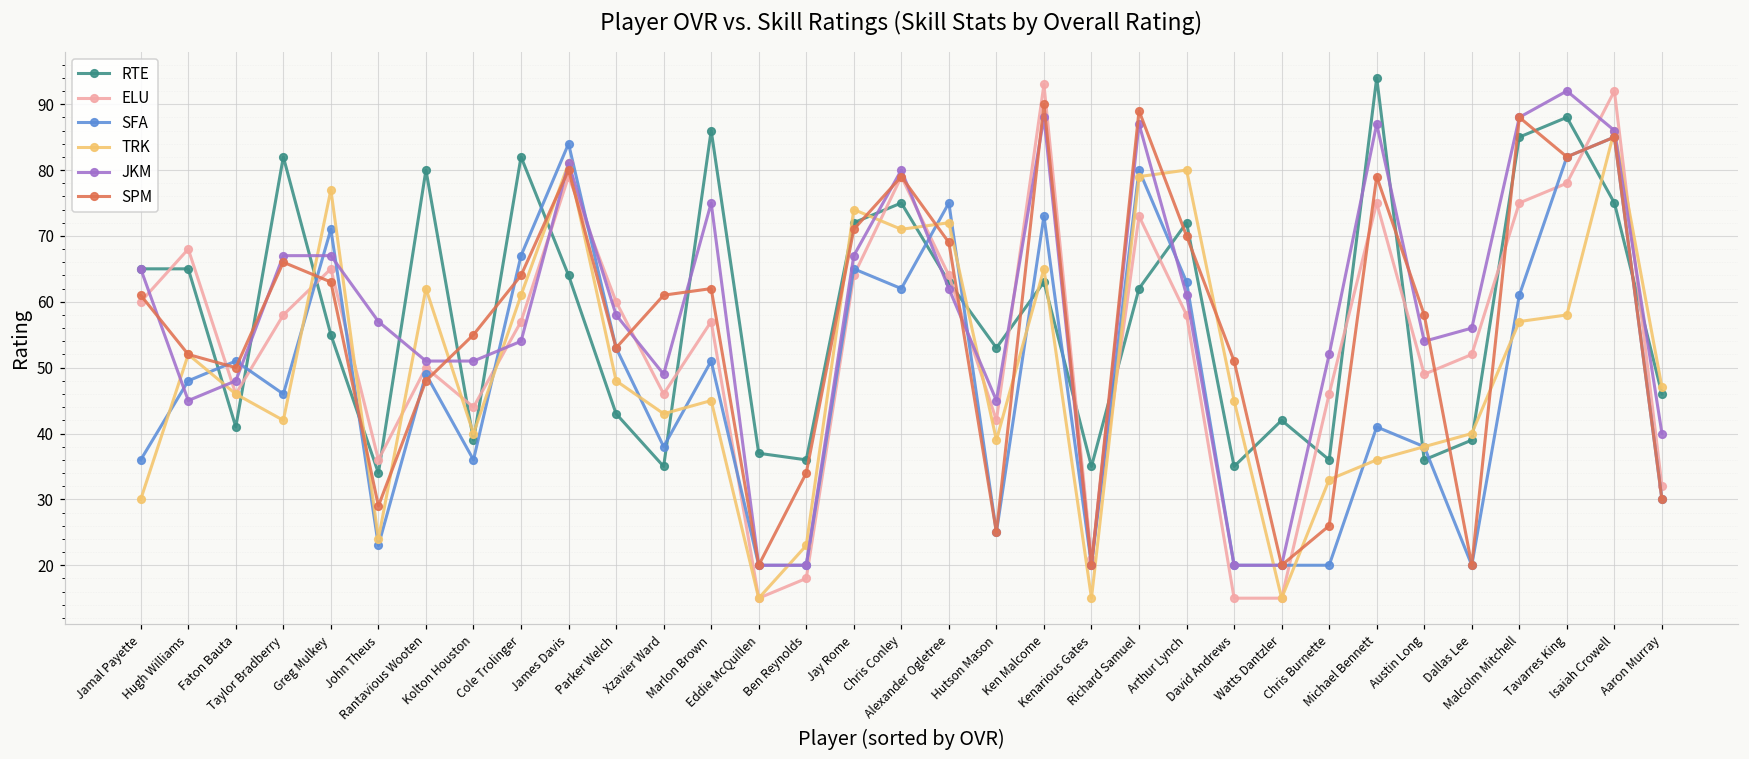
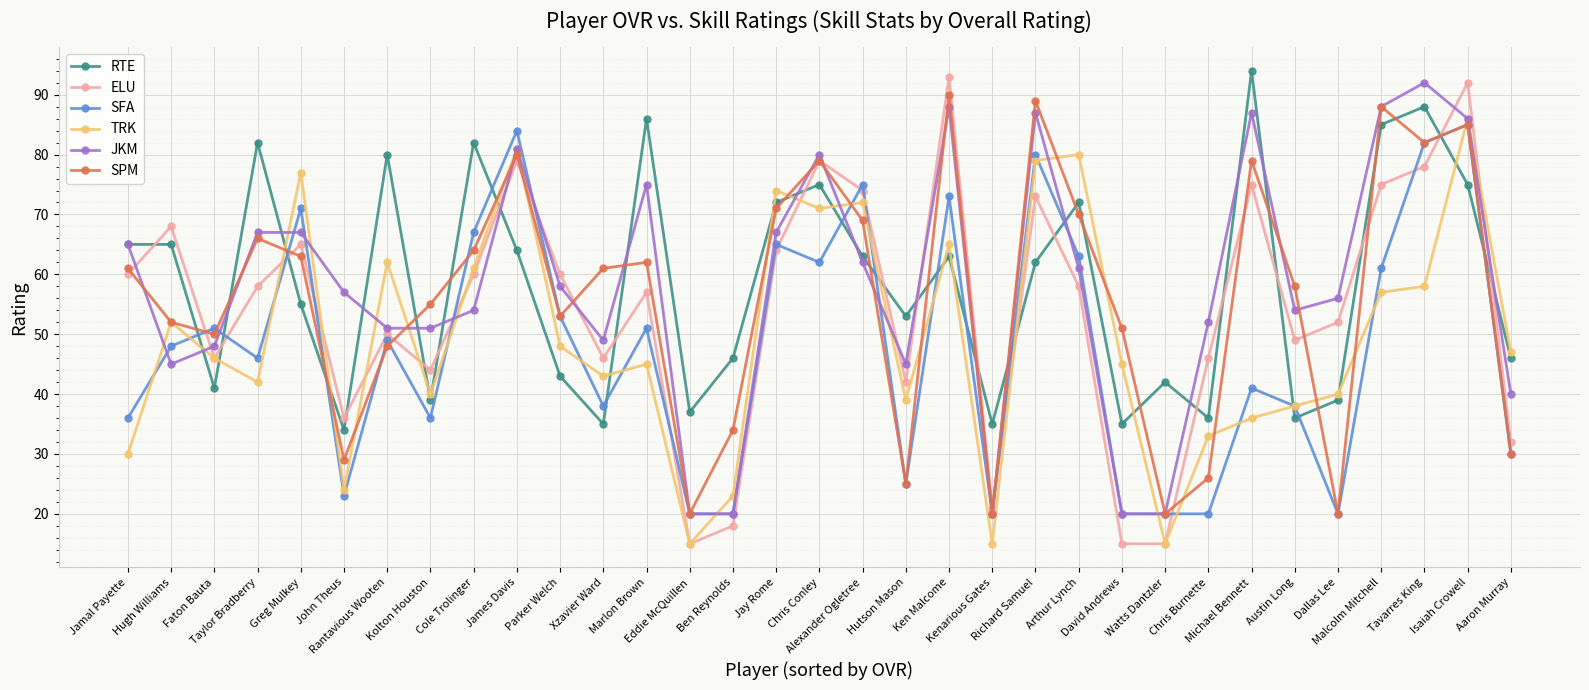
ELU, Cole Trolinger: 57 -> 60
RTE, Ben Reynolds: 36 -> 46
ELU, Alexander Ogletree: 64 -> 74
